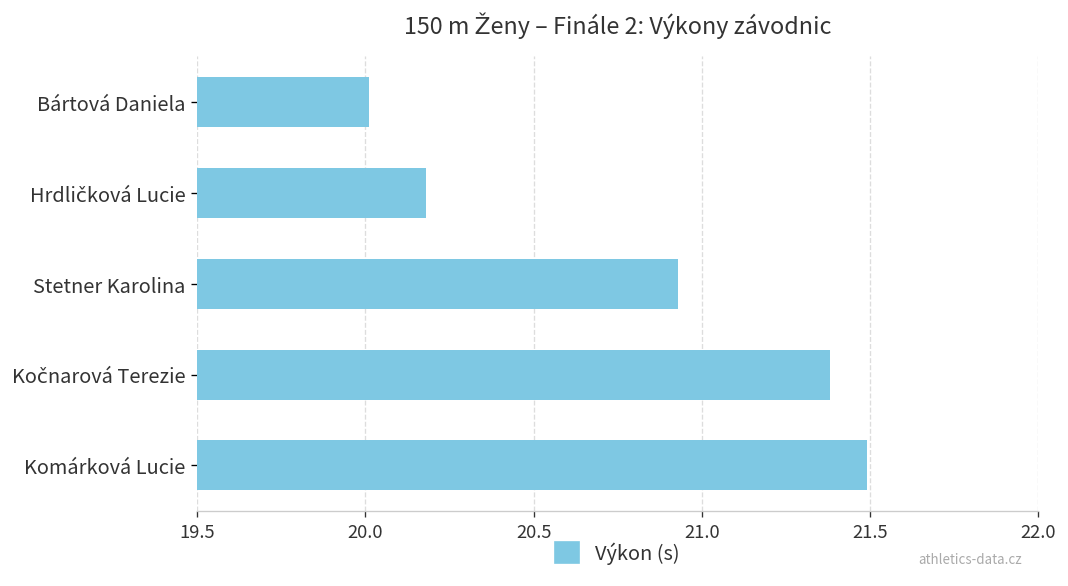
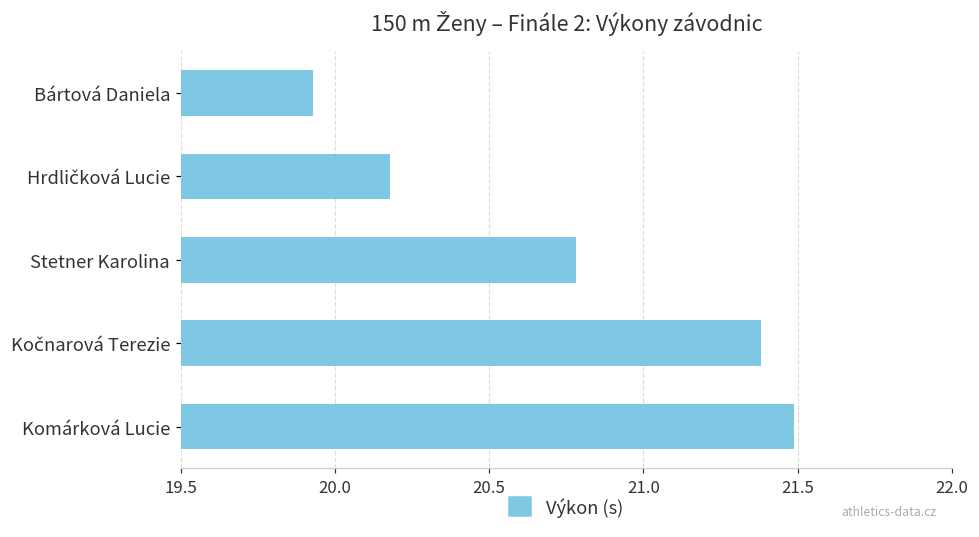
Bártová Daniela: 20.01 -> 19.93
Stetner Karolina: 20.93 -> 20.78
